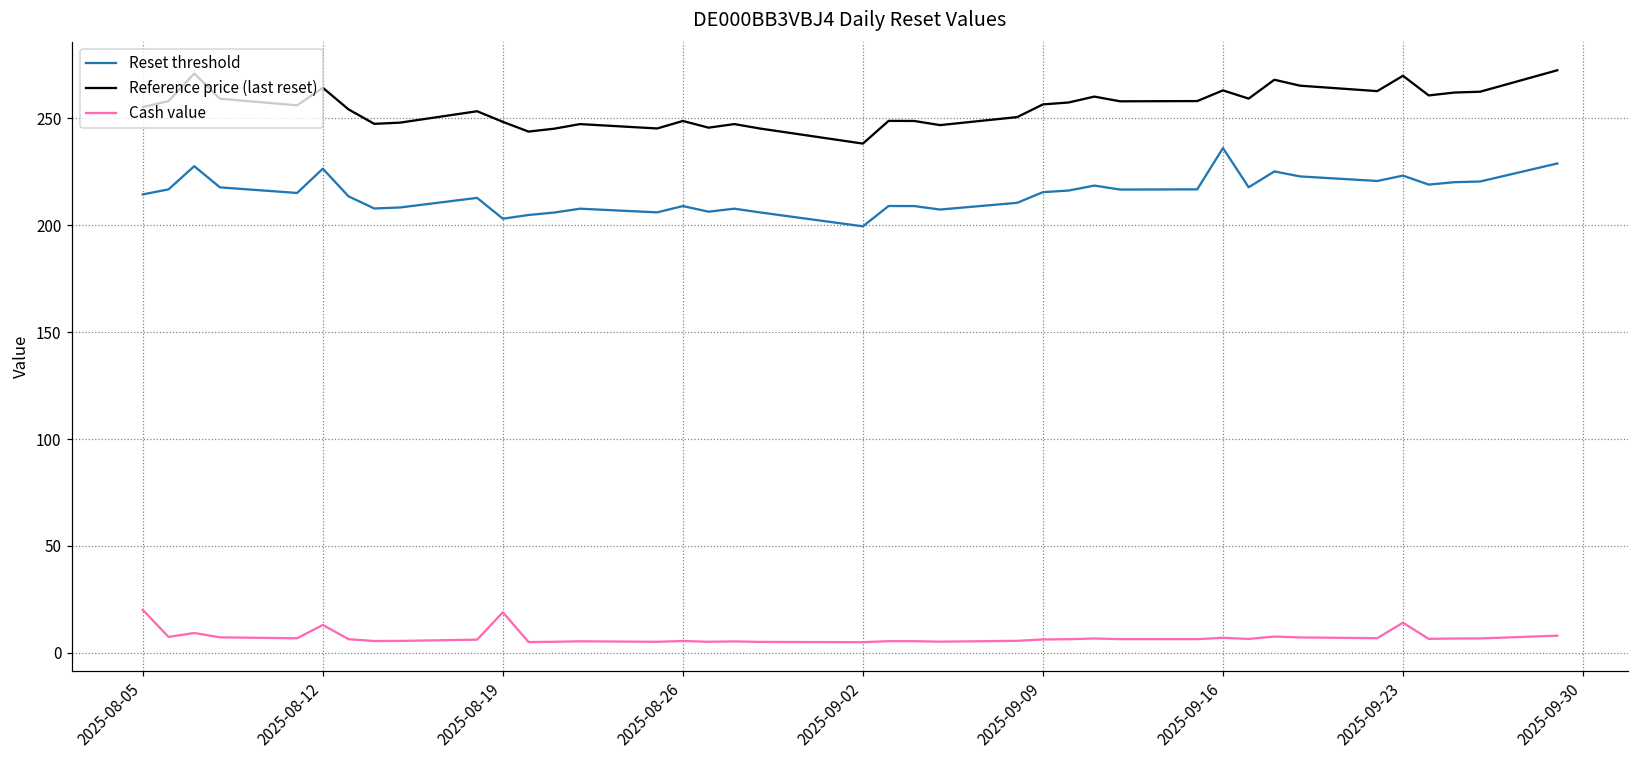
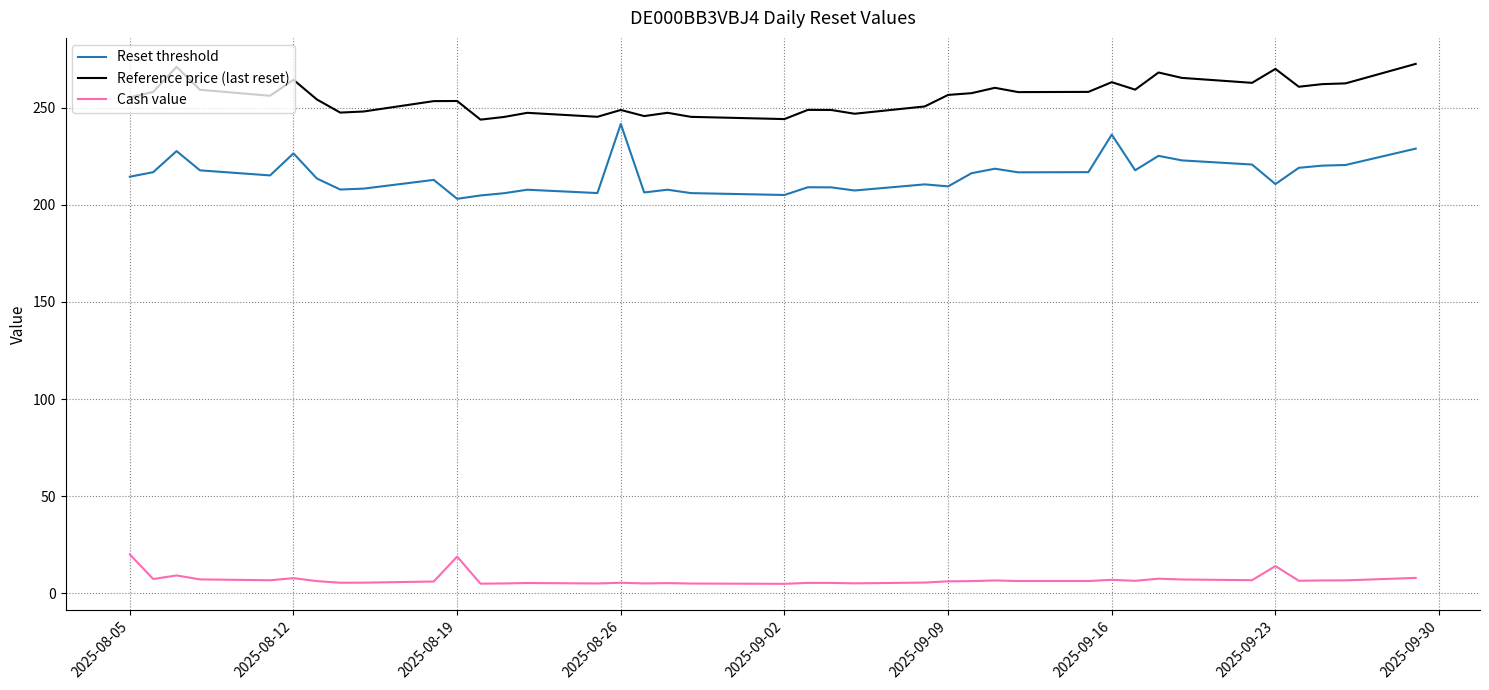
Cash value, 2025-08-12: 13 -> 8
Reference price (last reset), 2025-08-19: 248 -> 253
Reset threshold, 2025-08-26: 209 -> 242
Reset threshold, 2025-09-02: 199 -> 205
Reference price (last reset), 2025-09-02: 238 -> 244
Reset threshold, 2025-09-09: 215 -> 209
Reset threshold, 2025-09-23: 223 -> 211
